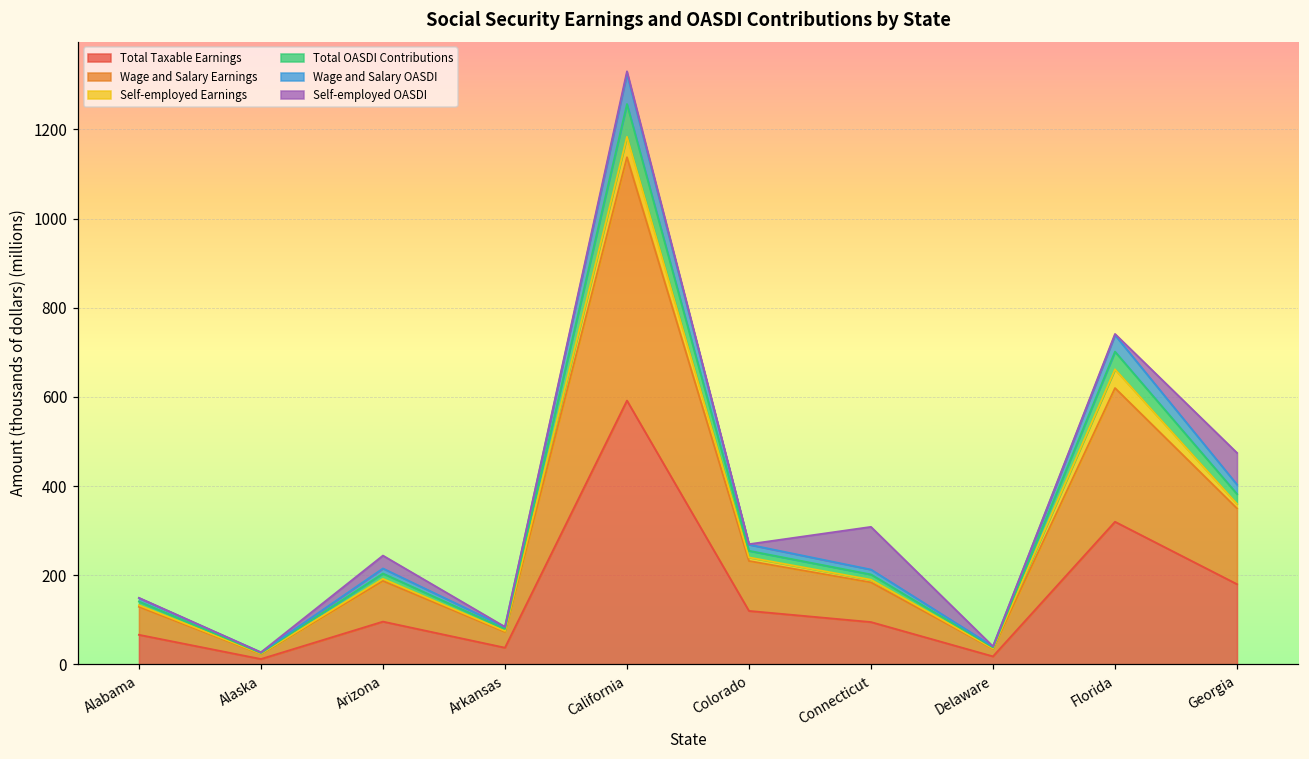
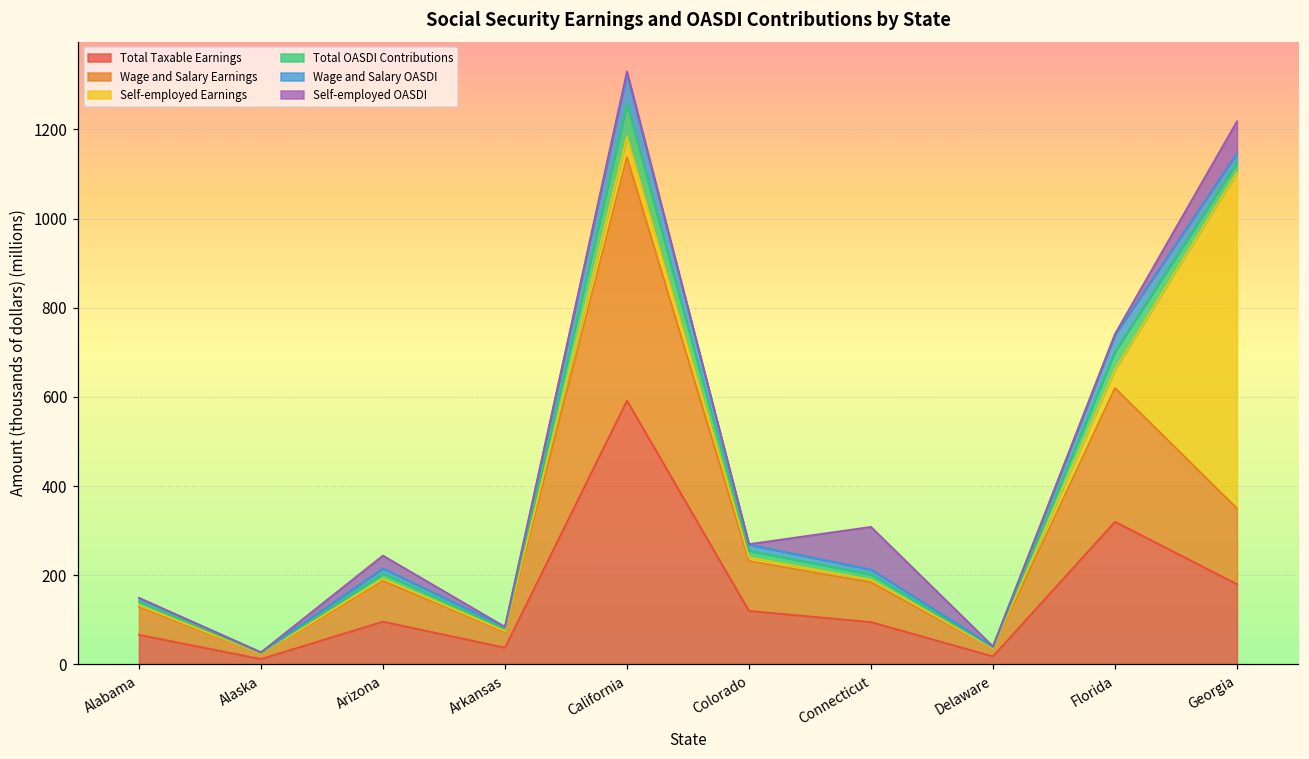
Self-employed Earnings, Georgia: 10 -> 750
